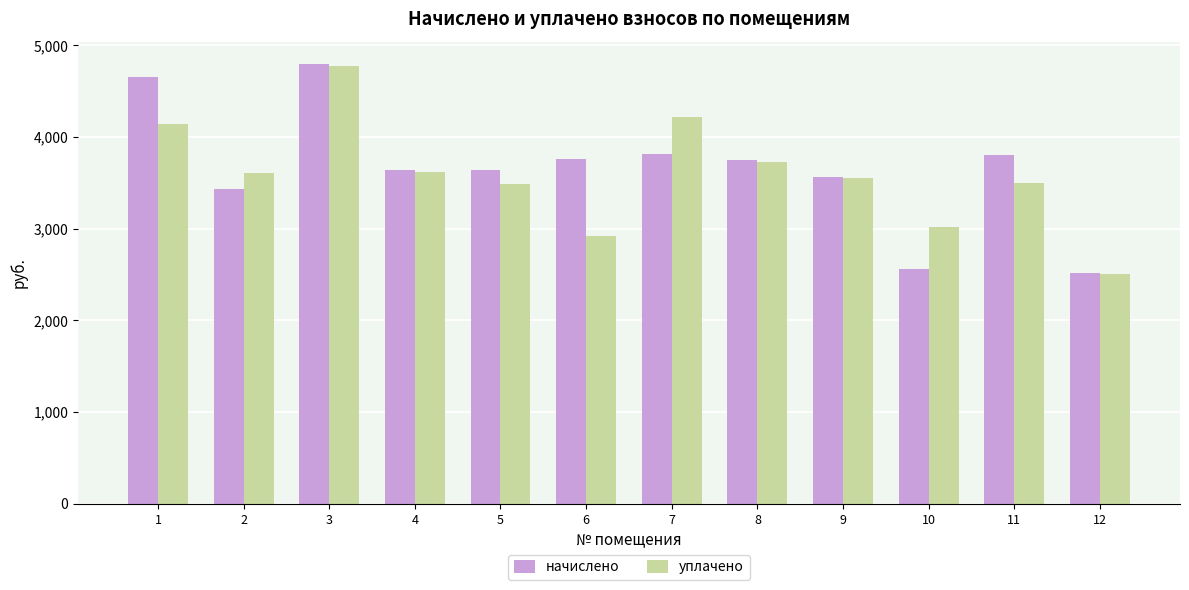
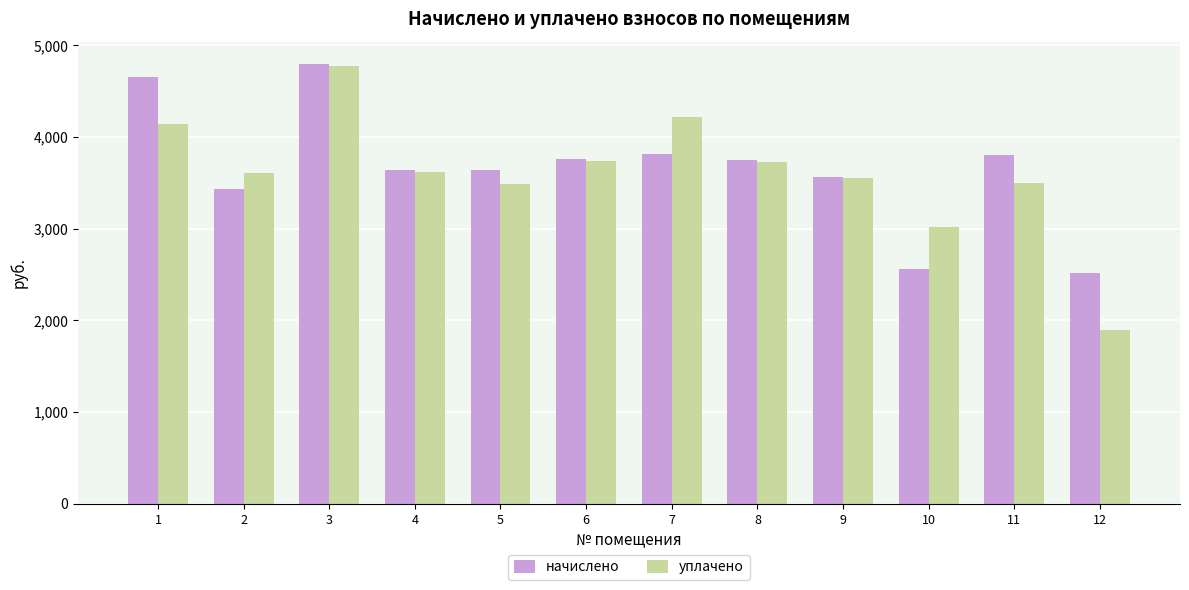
уплачено, 6: 2,900 -> 3,700
уплачено, 12: 2,500 -> 1,900
